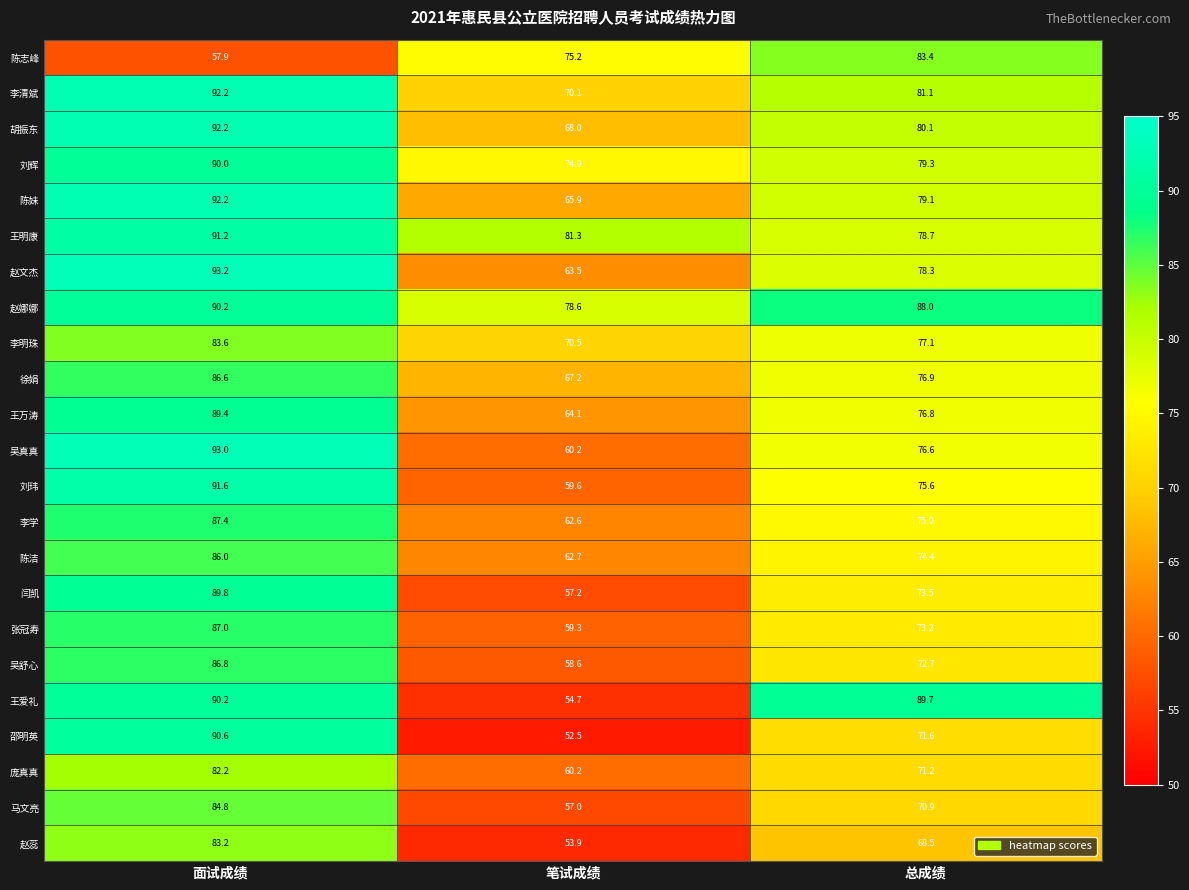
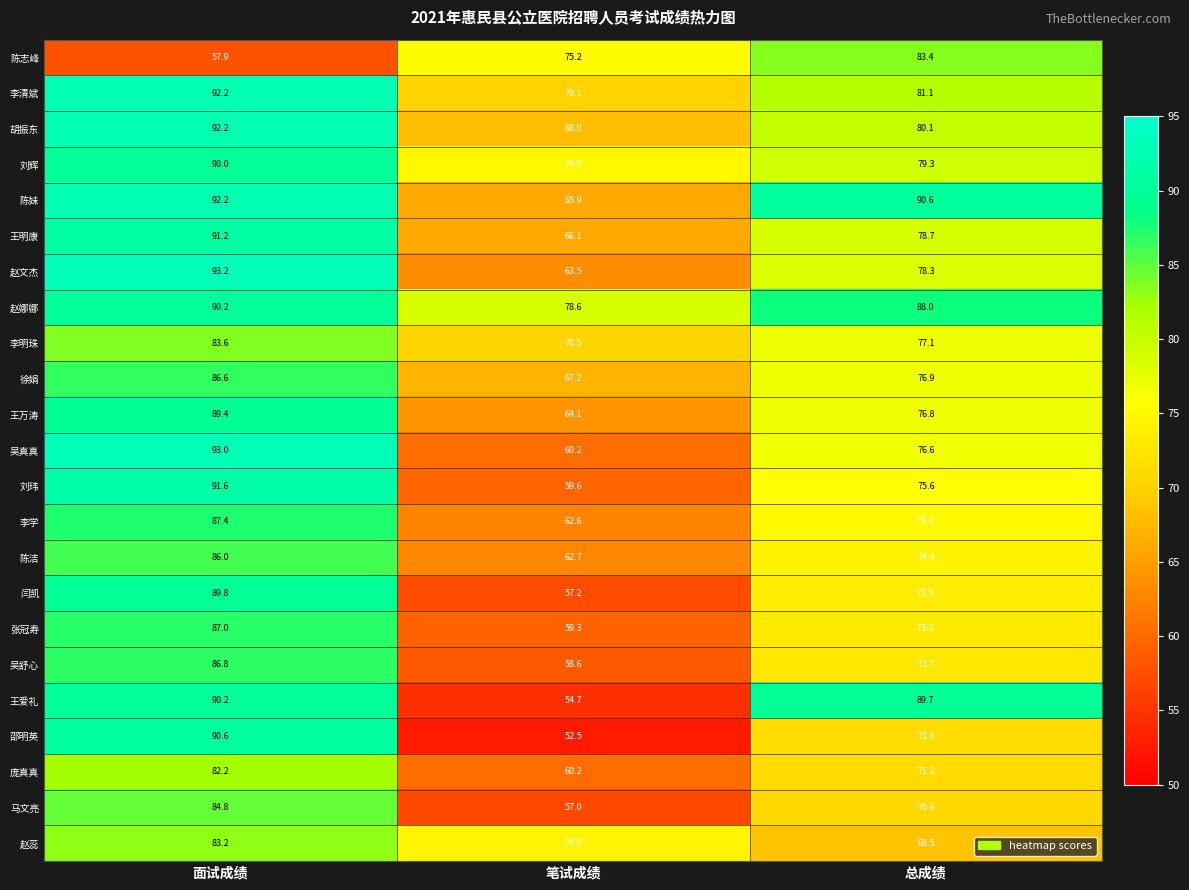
陈妹, 总成绩: 79.1 -> 90.6
王明康, 笔试成绩: 81.3 -> 66.1
赵蕊, 笔试成绩: 53.9 -> 74.5
